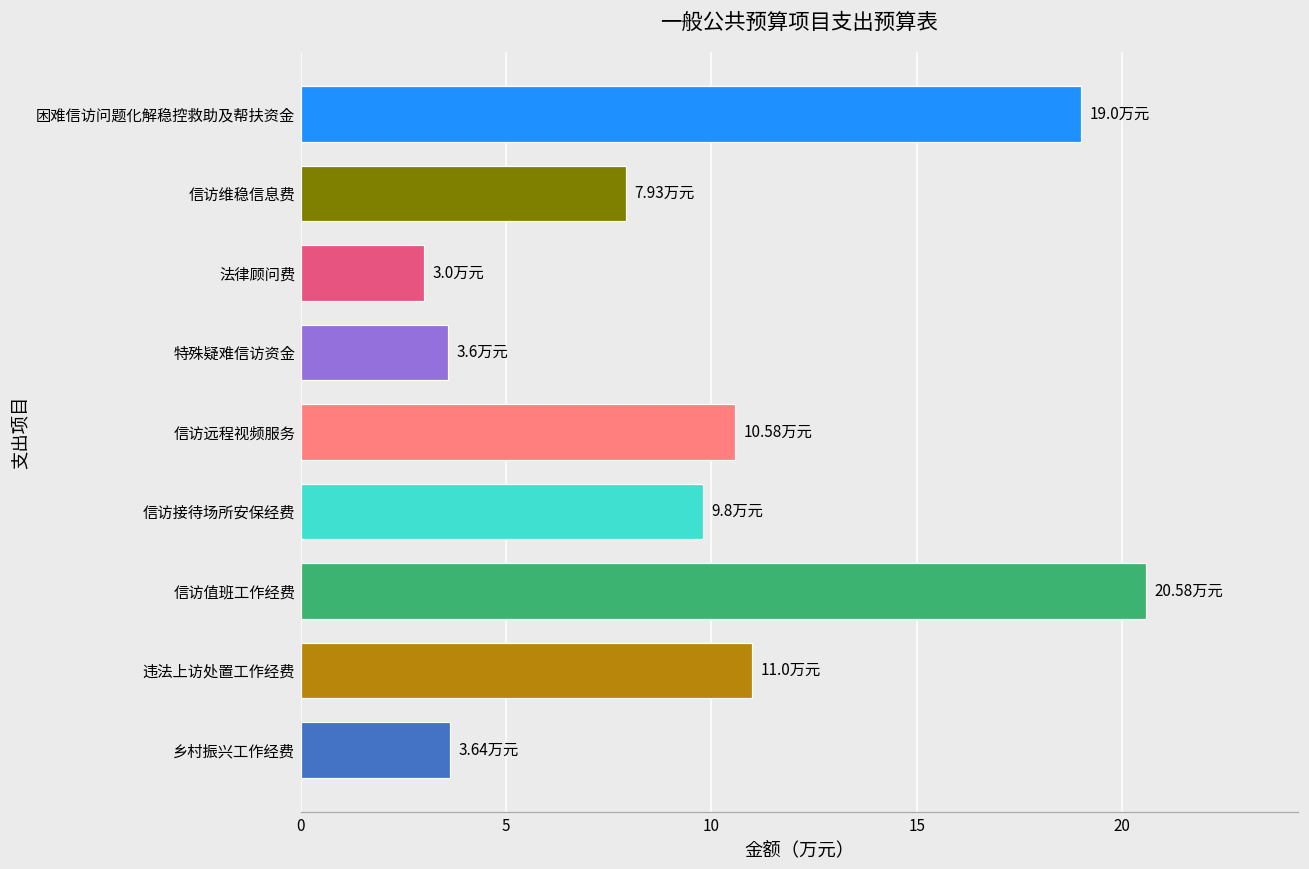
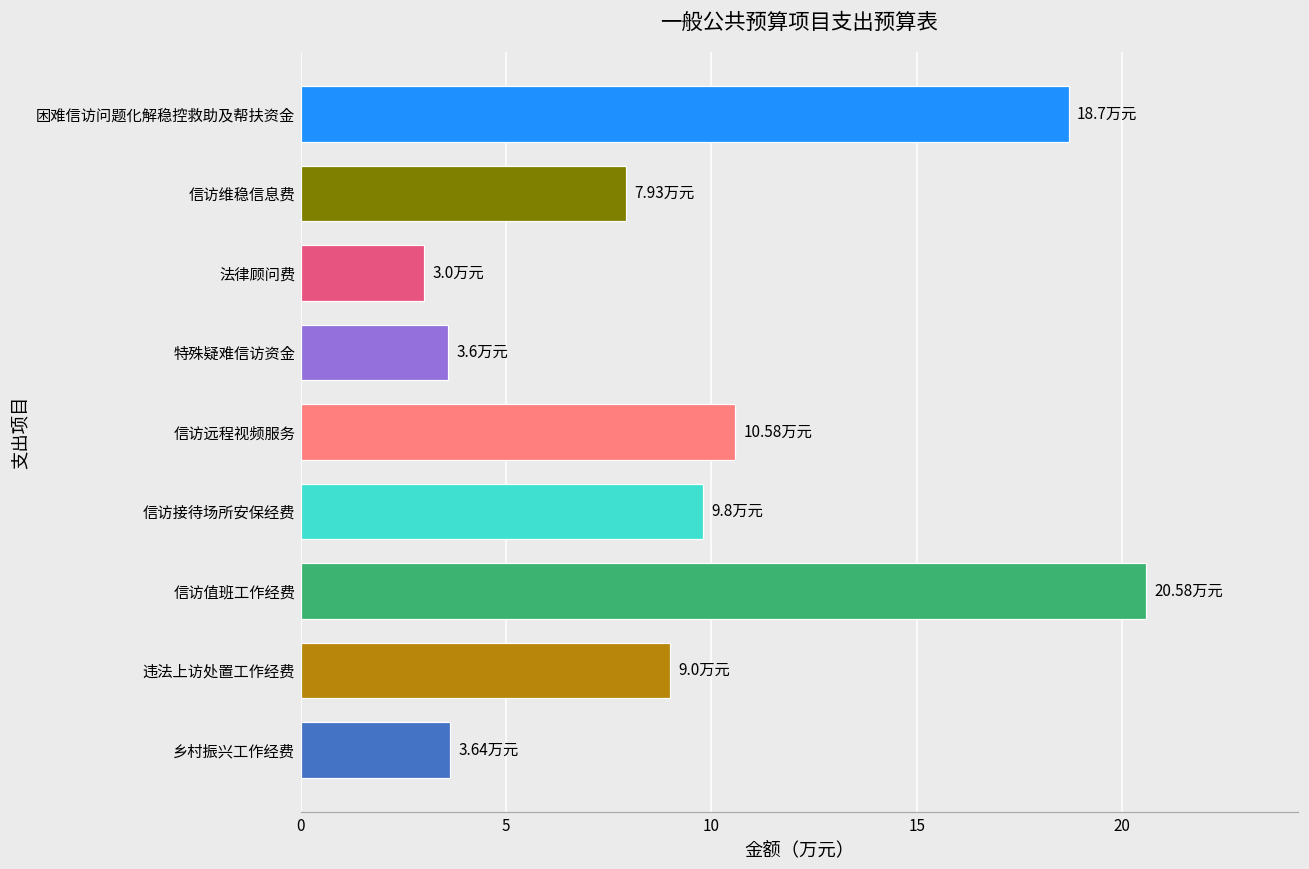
困难信访问题化解稳控救助及帮扶资金: 19.0 -> 18.7
违法上访处置工作经费: 11.0 -> 9.0
